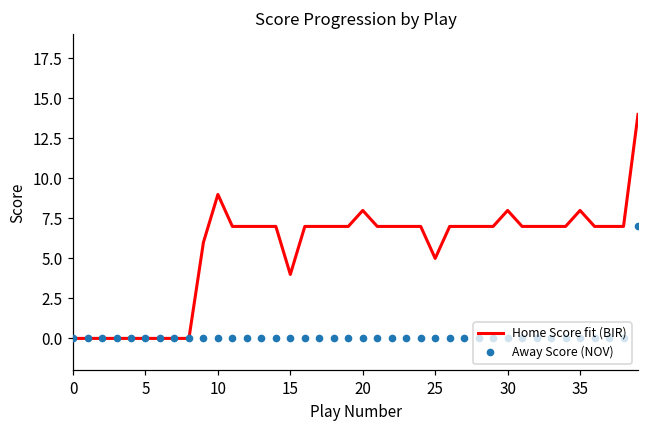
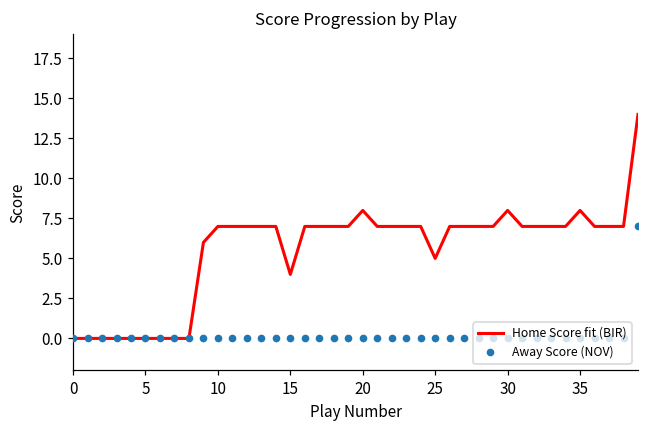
Home Score fit (BIR), 10: 9 -> 7
